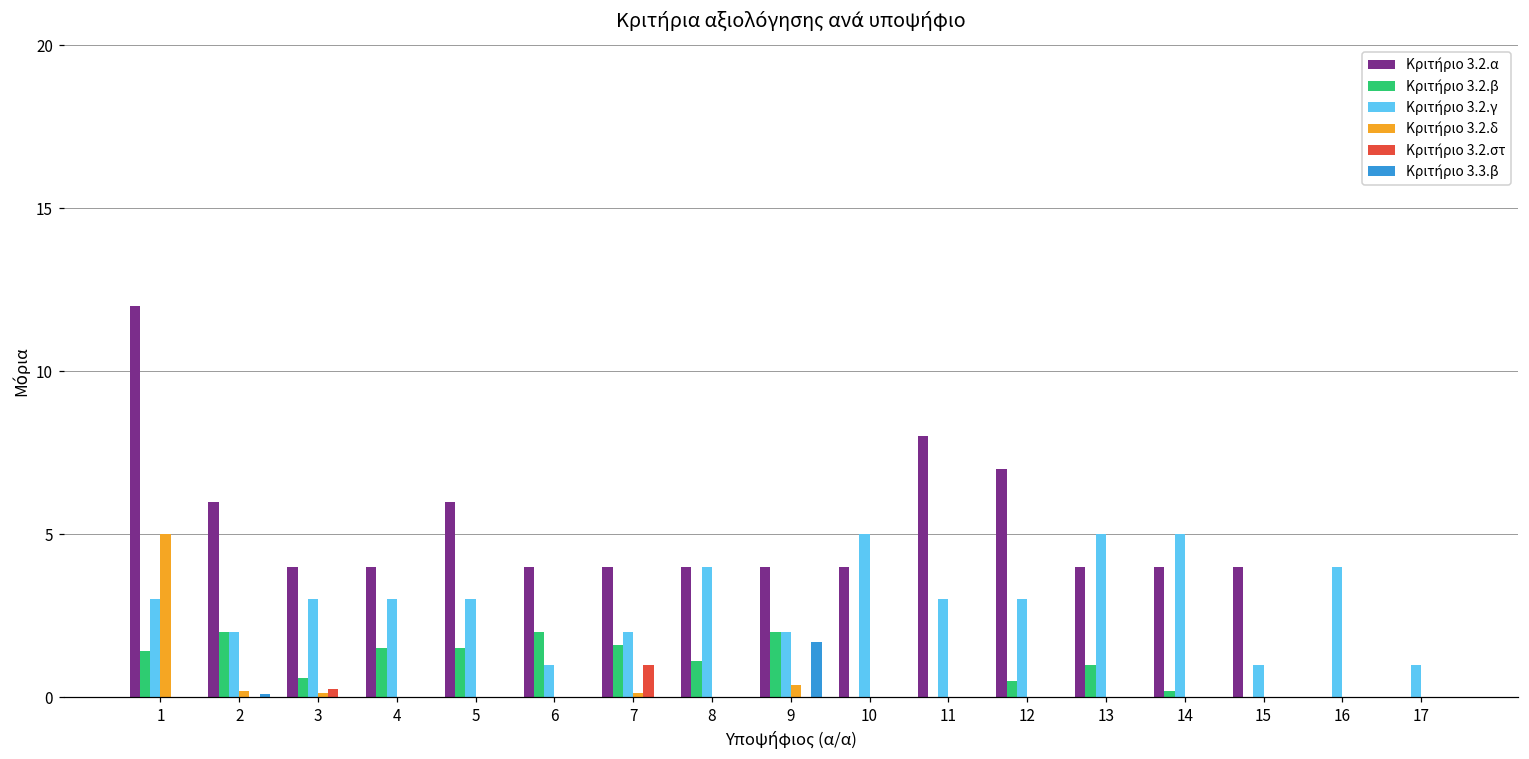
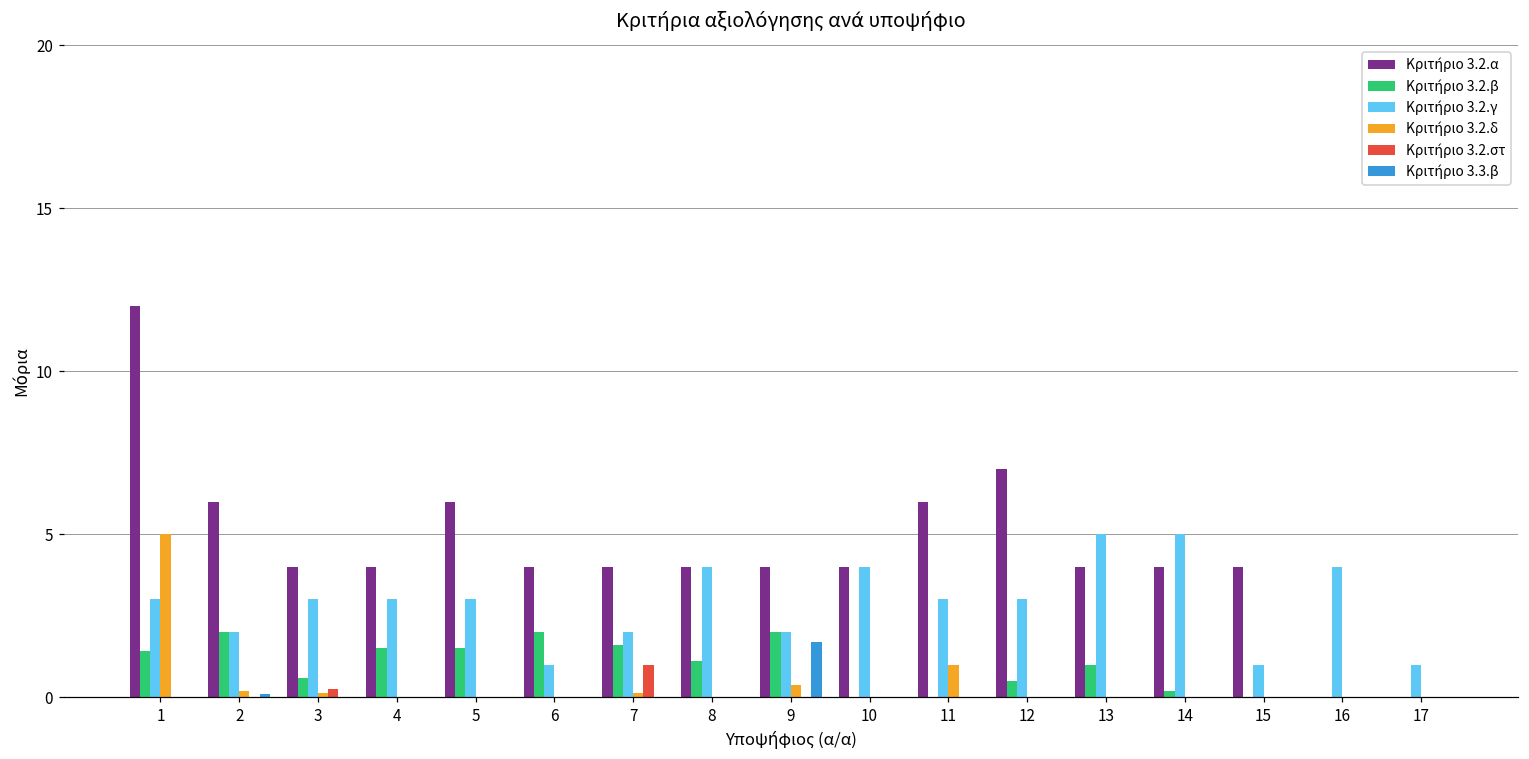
Κριτήριο 3.2.γ, 10: 5 -> 4
Κριτήριο 3.2.α, 11: 8 -> 6
Κριτήριο 3.2.δ, 11: 0 -> 1
